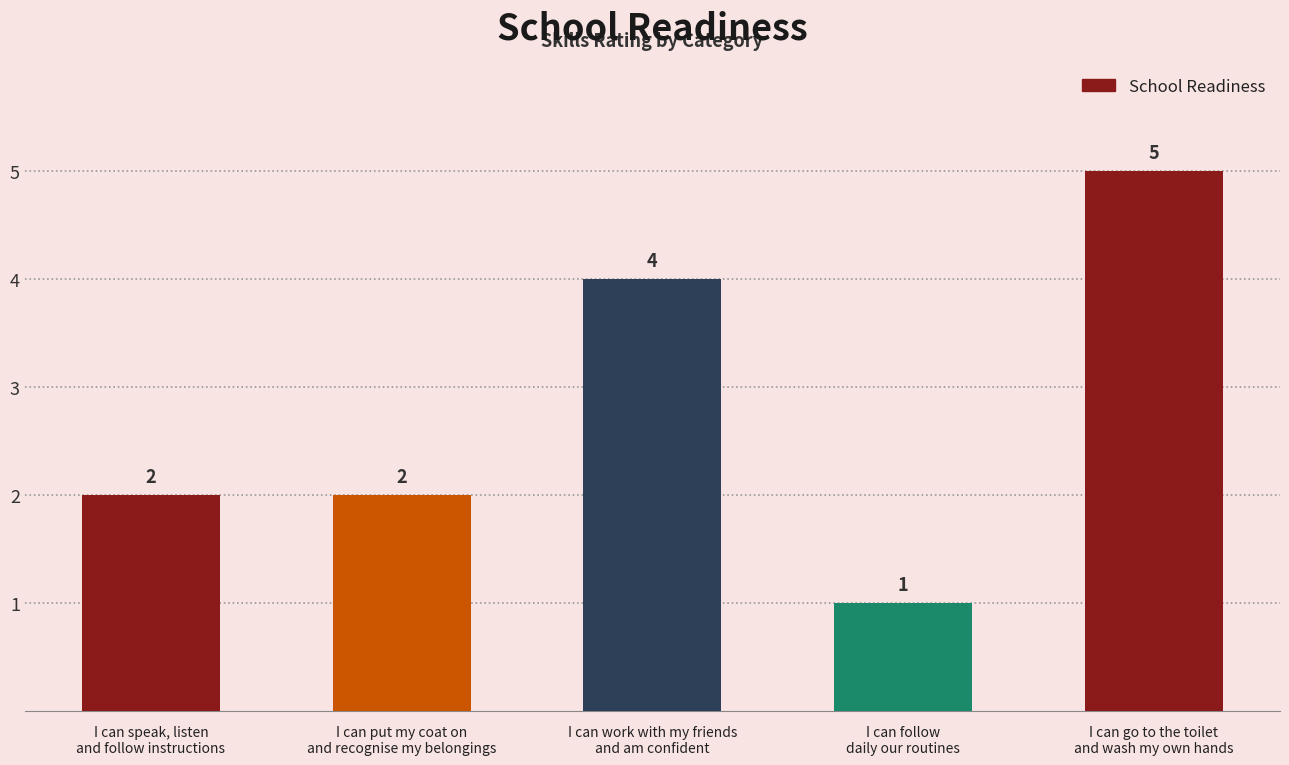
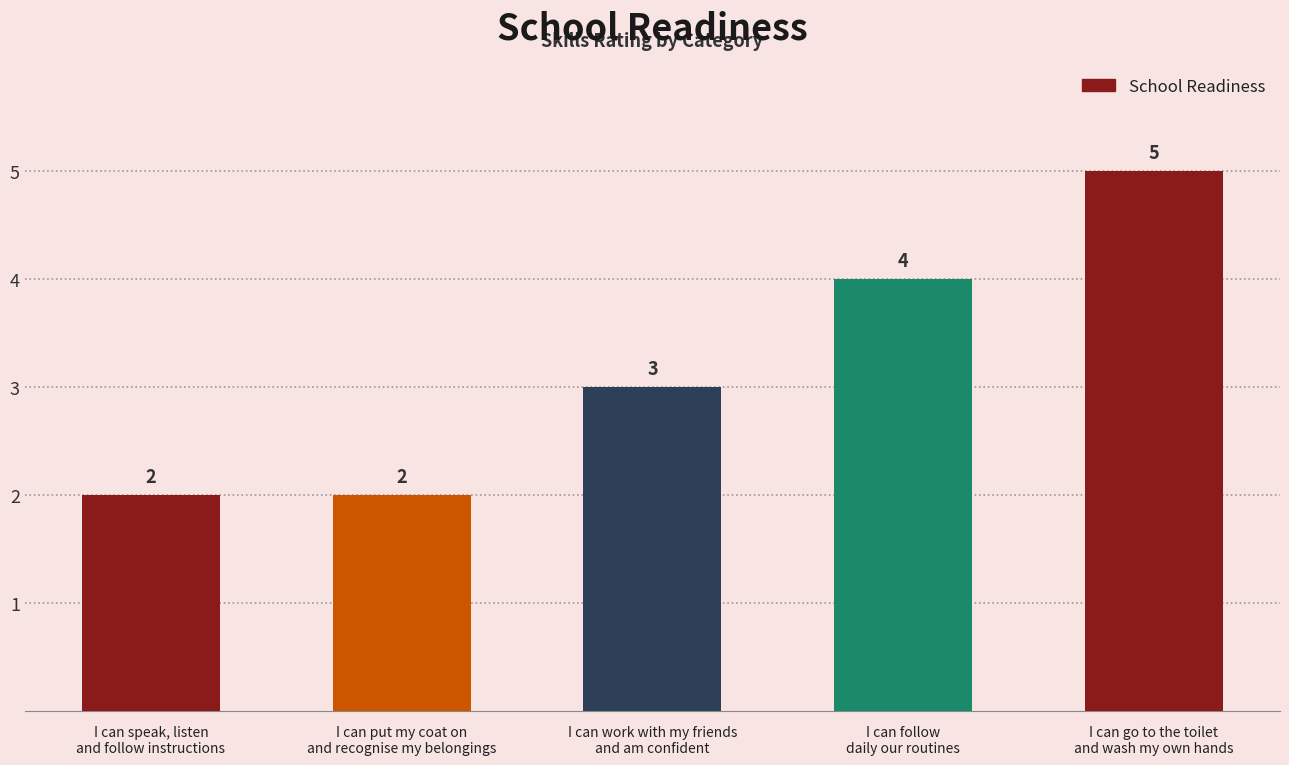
I can work with my friends and am confident: 4 -> 3
I can follow daily our routines: 1 -> 4
